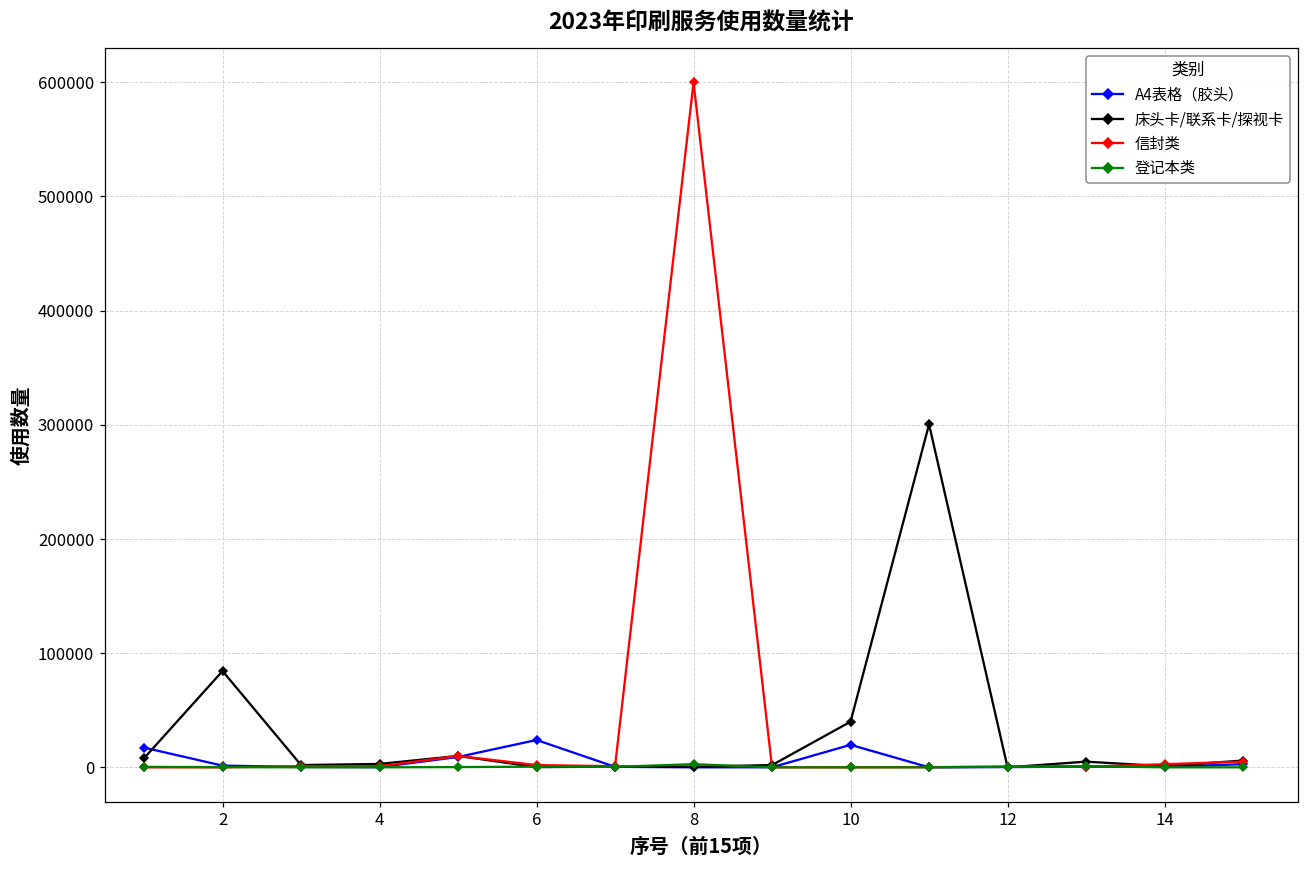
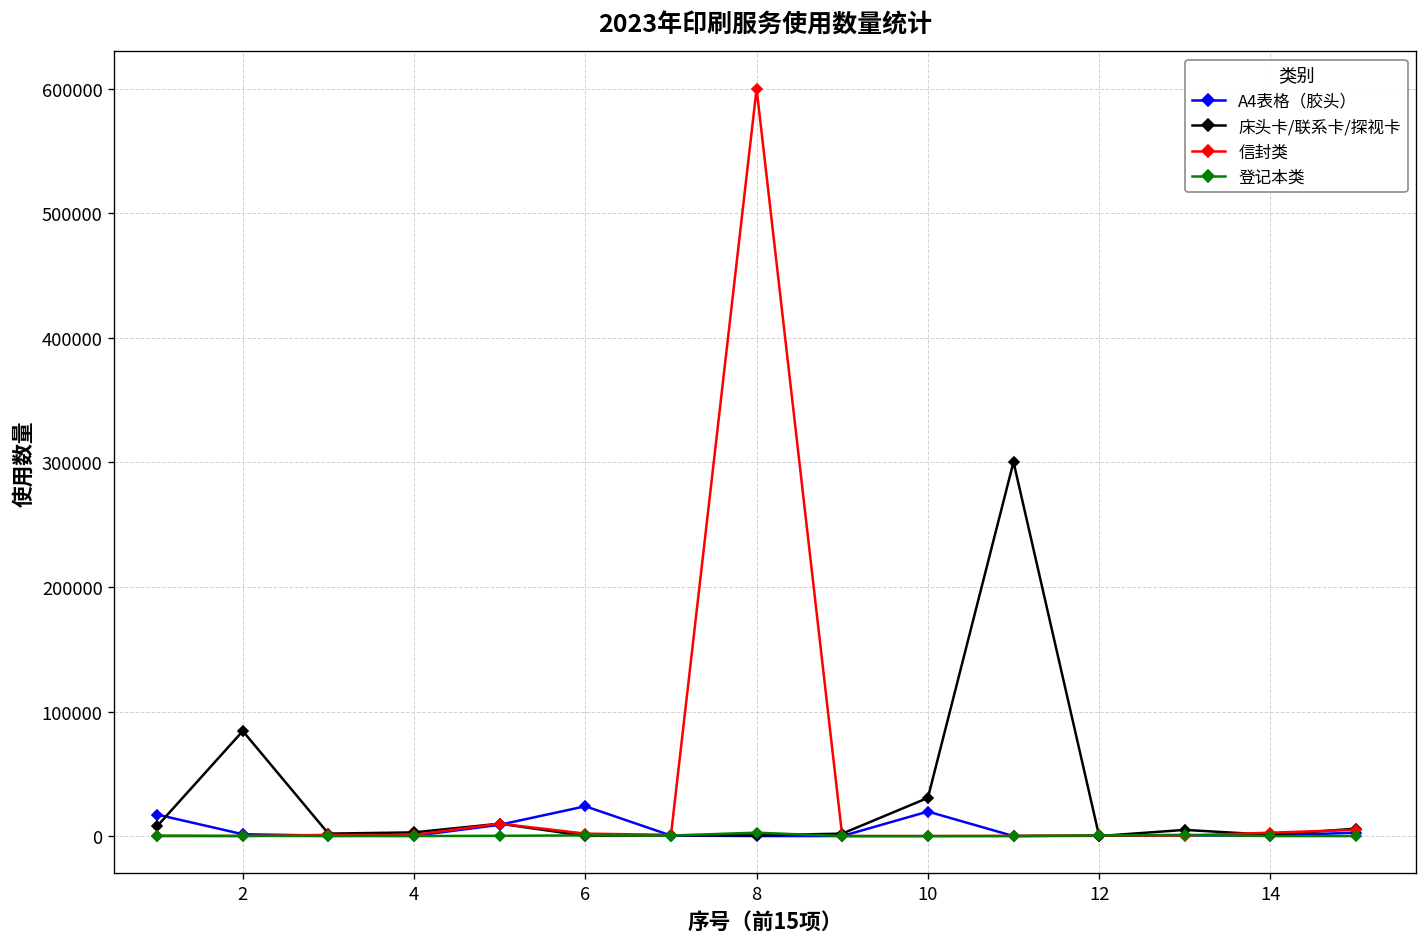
床头卡/联系卡/探视卡, 10: 40000 -> 31000
